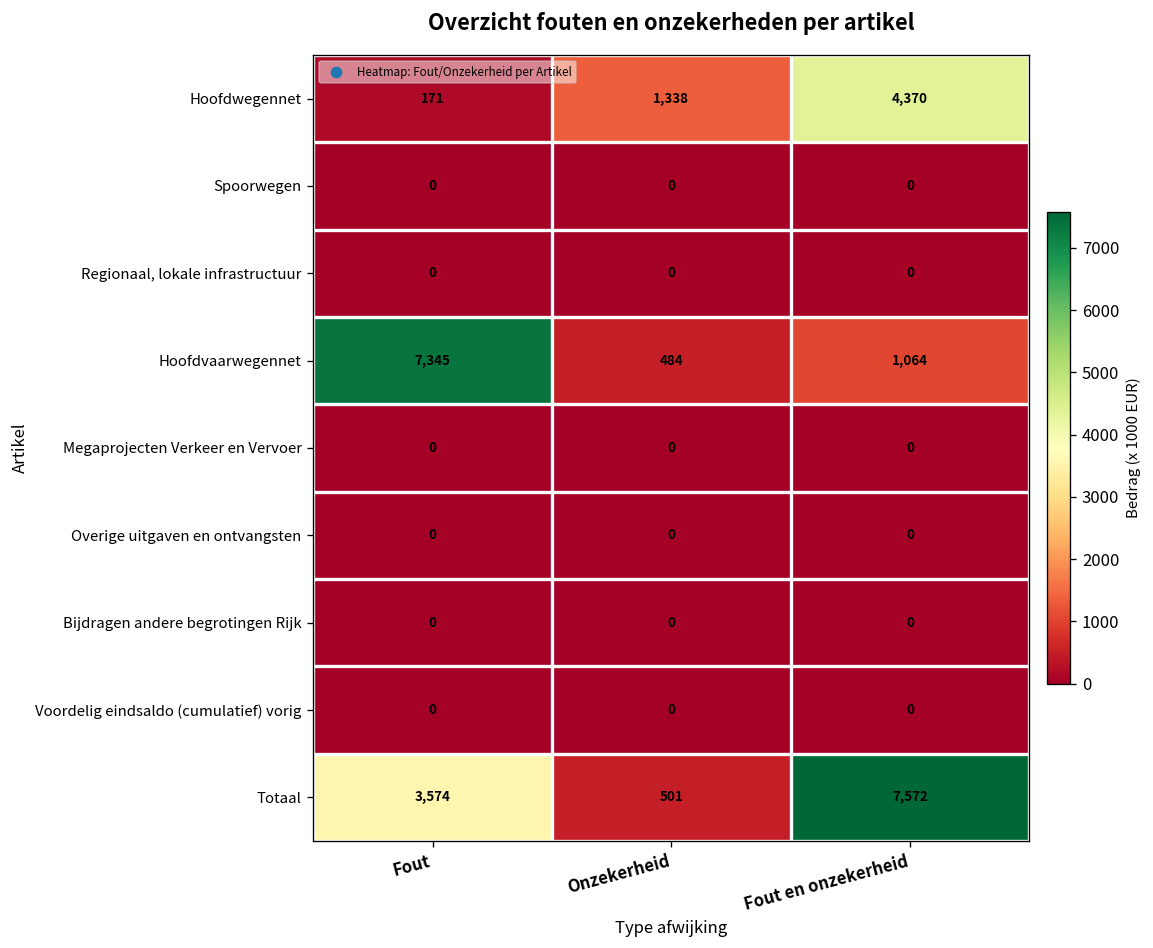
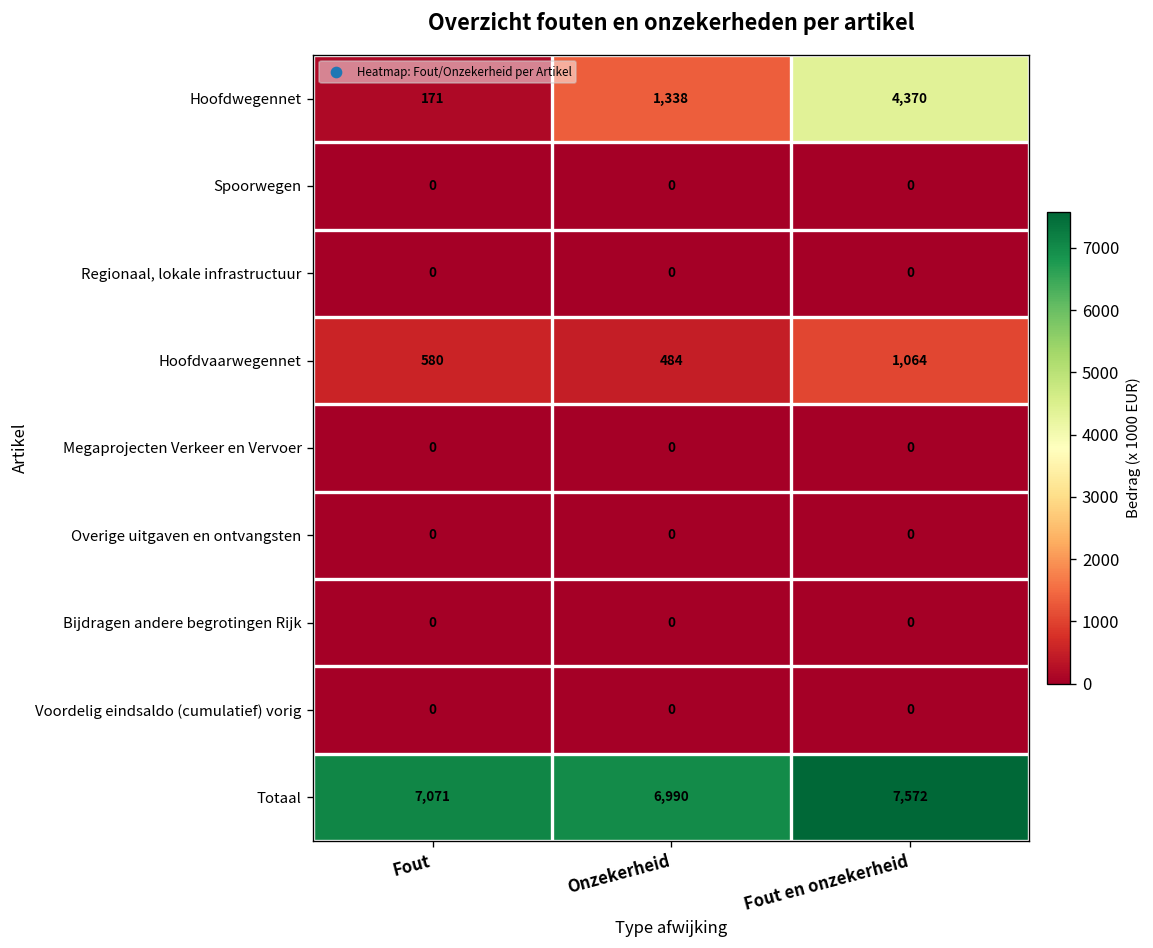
Hoofdvaarwegennet, Fout: 7,345 -> 580
Totaal, Fout: 3,574 -> 7,071
Totaal, Onzekerheid: 501 -> 6,990
